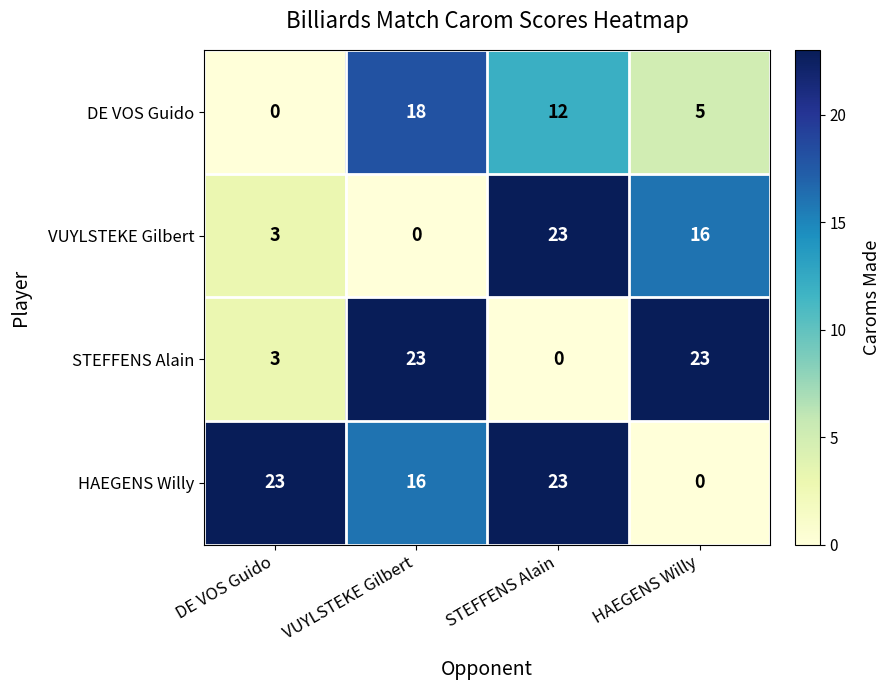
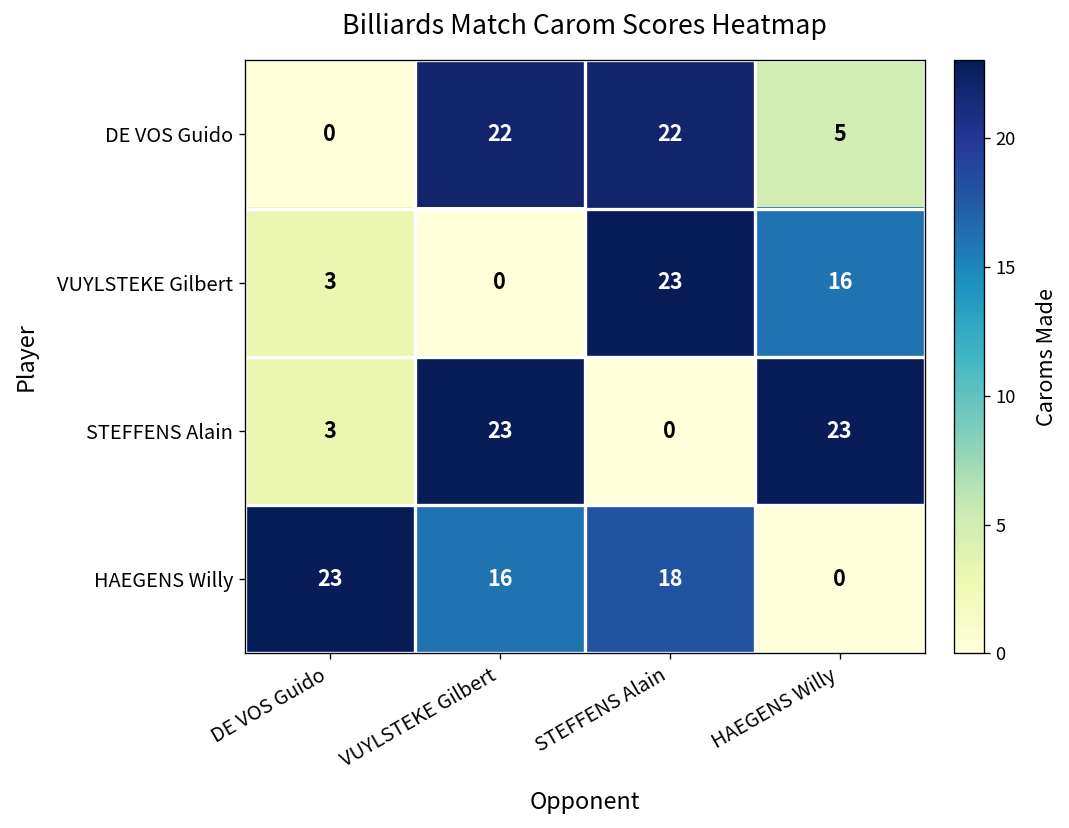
DE VOS Guido, VUYLSTEKE Gilbert: 18 -> 22
DE VOS Guido, STEFFENS Alain: 12 -> 22
HAEGENS Willy, STEFFENS Alain: 23 -> 18
